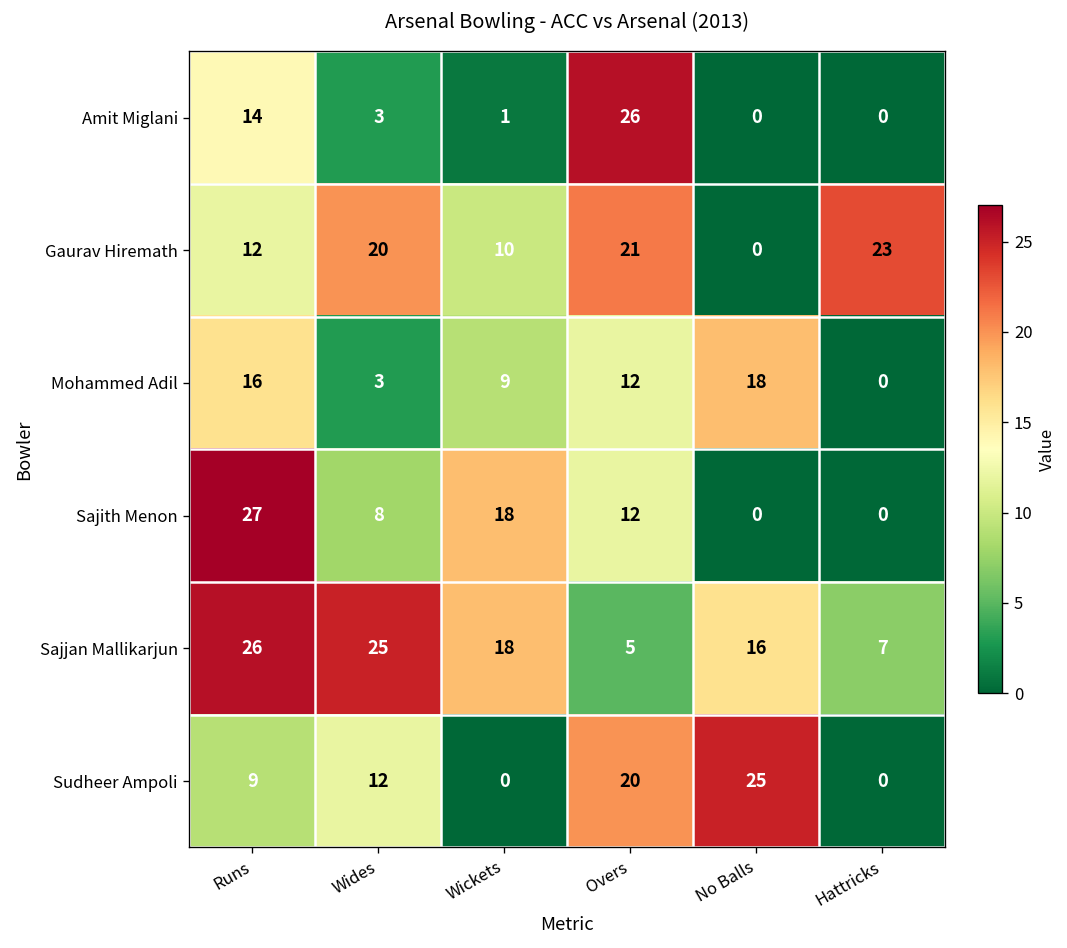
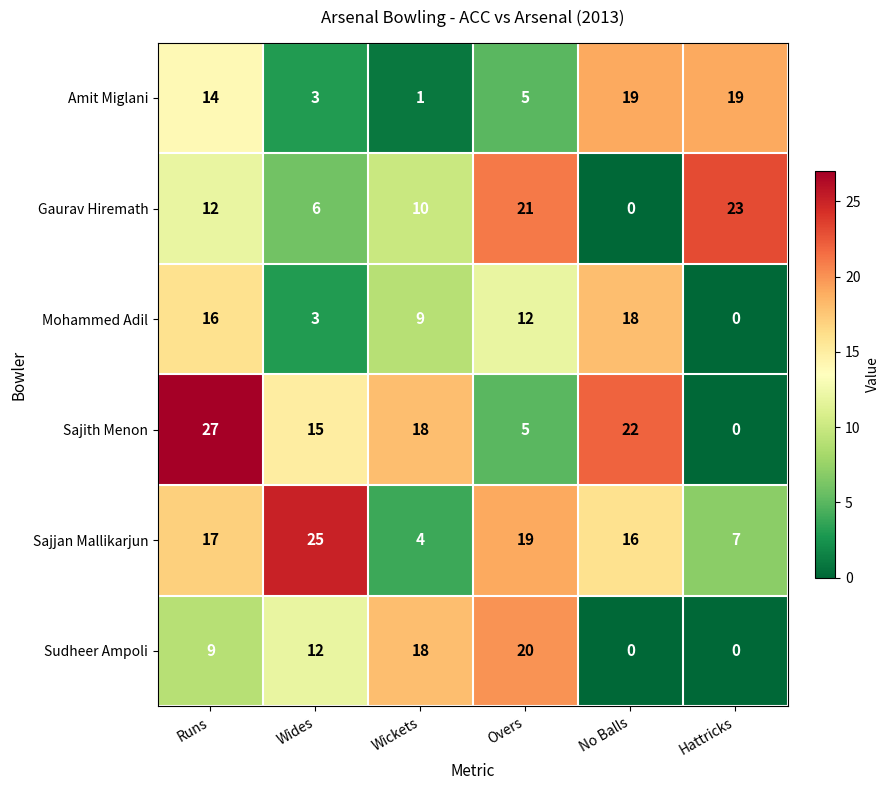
Amit Miglani, Overs: 26 -> 5
Amit Miglani, No Balls: 0 -> 19
Amit Miglani, Hattricks: 0 -> 19
Gaurav Hiremath, Wides: 20 -> 6
Sajith Menon, Wides: 8 -> 15
Sajith Menon, Overs: 12 -> 5
Sajith Menon, No Balls: 0 -> 22
Sajjan Mallikarjun, Runs: 26 -> 17
Sajjan Mallikarjun, Wickets: 18 -> 4
Sajjan Mallikarjun, Overs: 5 -> 19
Sudheer Ampoli, Wickets: 0 -> 18
Sudheer Ampoli, No Balls: 25 -> 0
